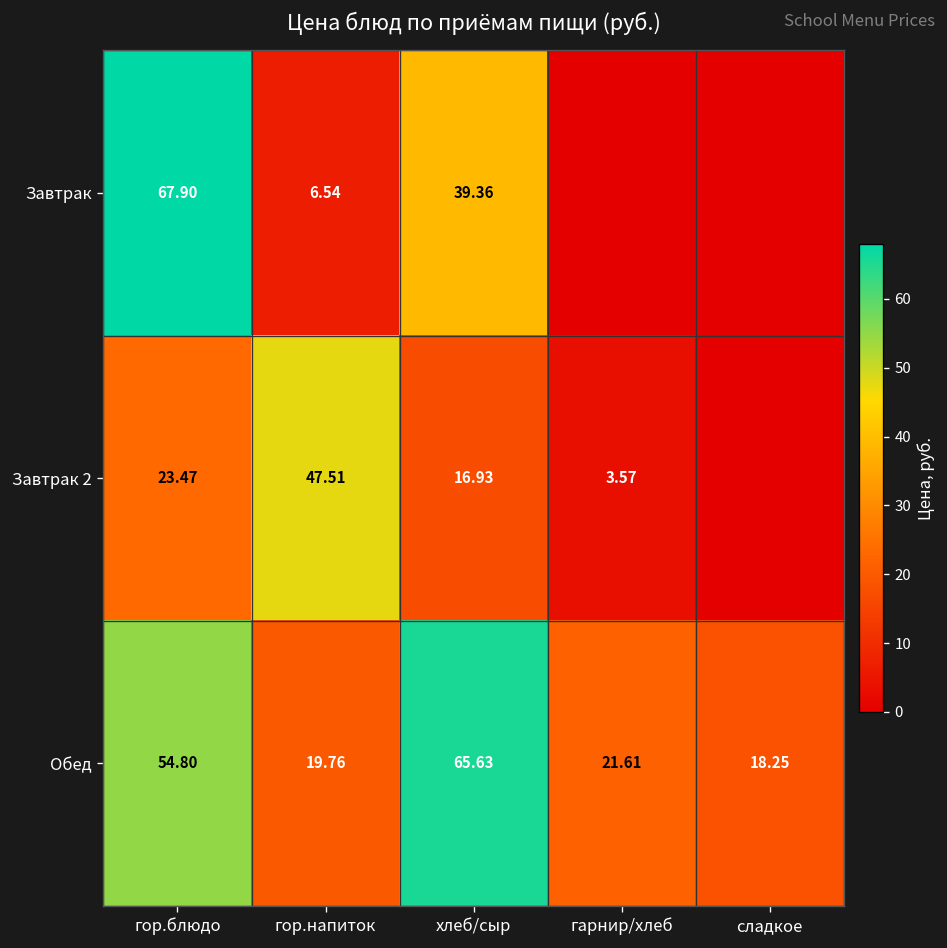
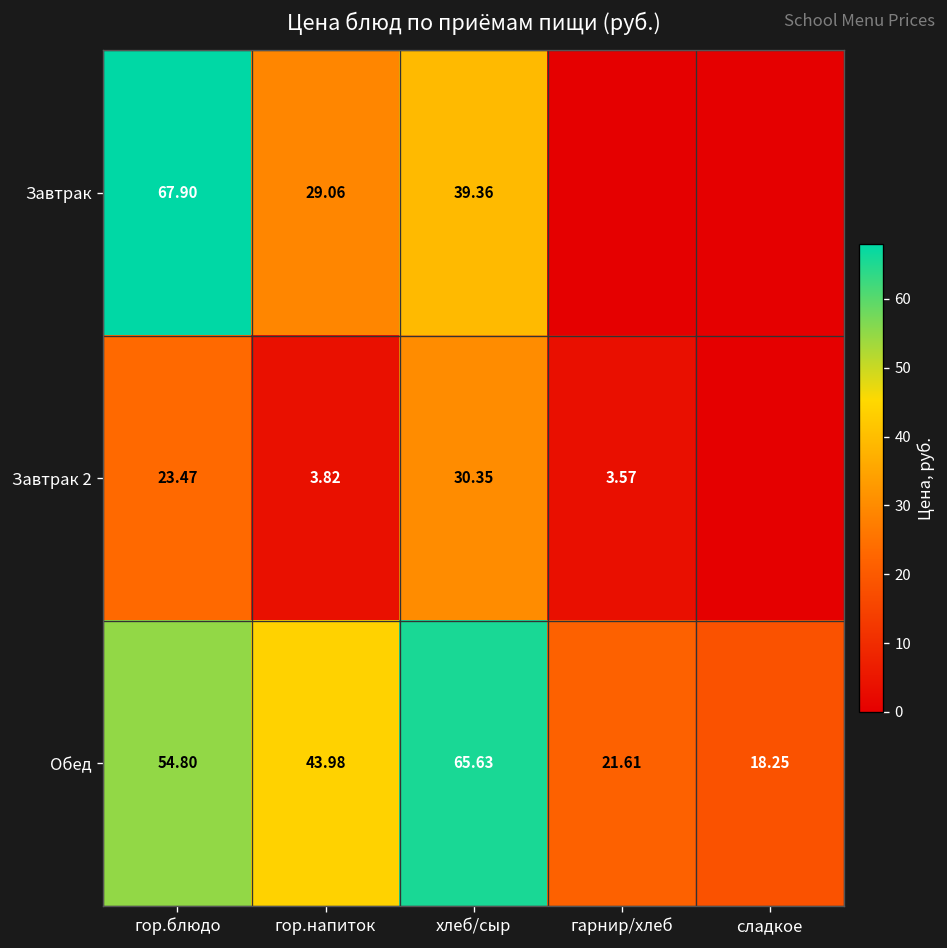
Завтрак, гор.напиток: 6.54 -> 29.06
Завтрак 2, гор.напиток: 47.51 -> 3.82
Завтрак 2, хлеб/сыр: 16.93 -> 30.35
Обед, гор.напиток: 19.76 -> 43.98
